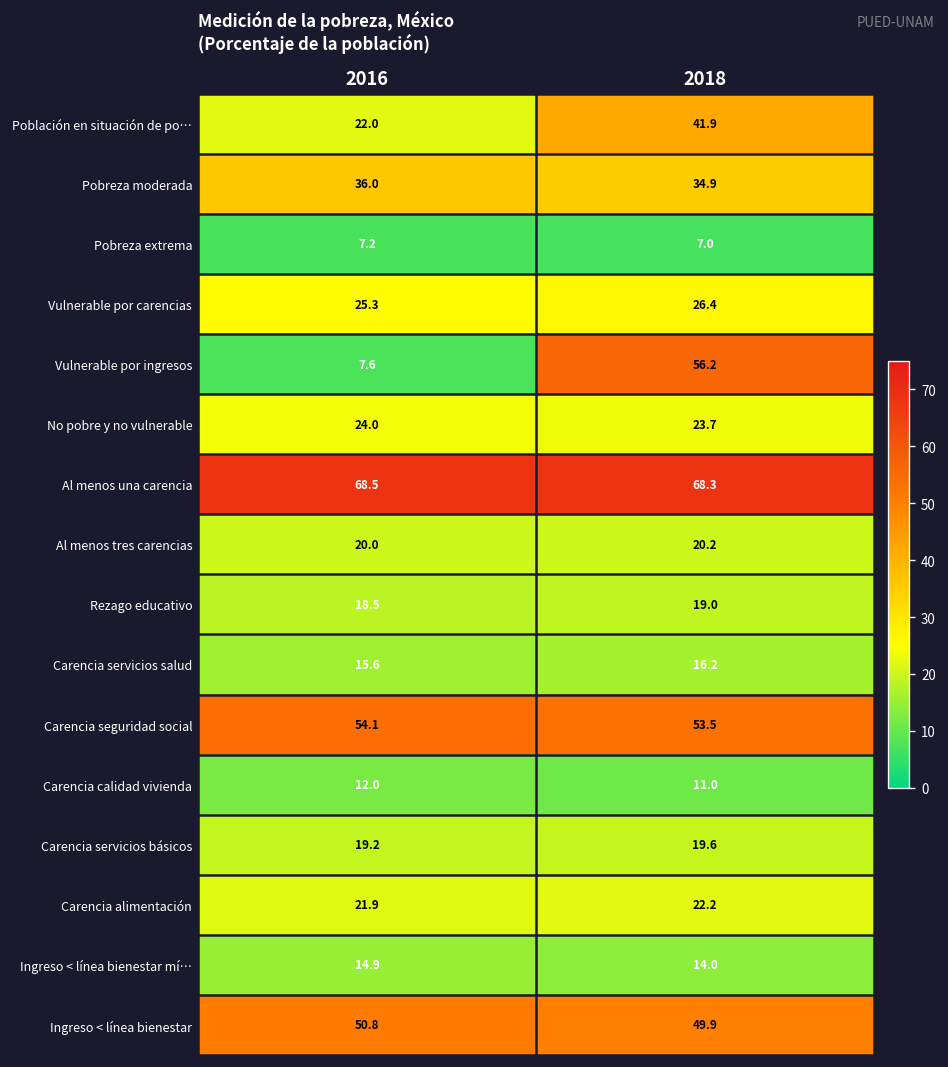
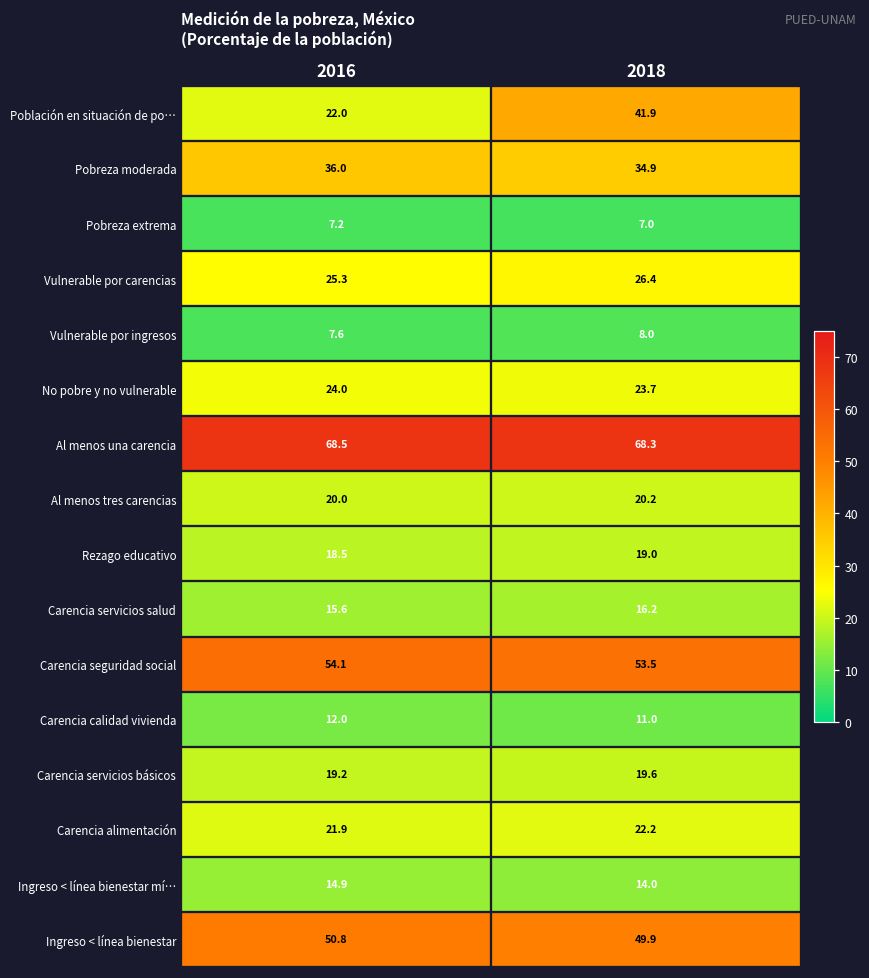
Vulnerable por ingresos, 2018: 56.2 -> 8.0
